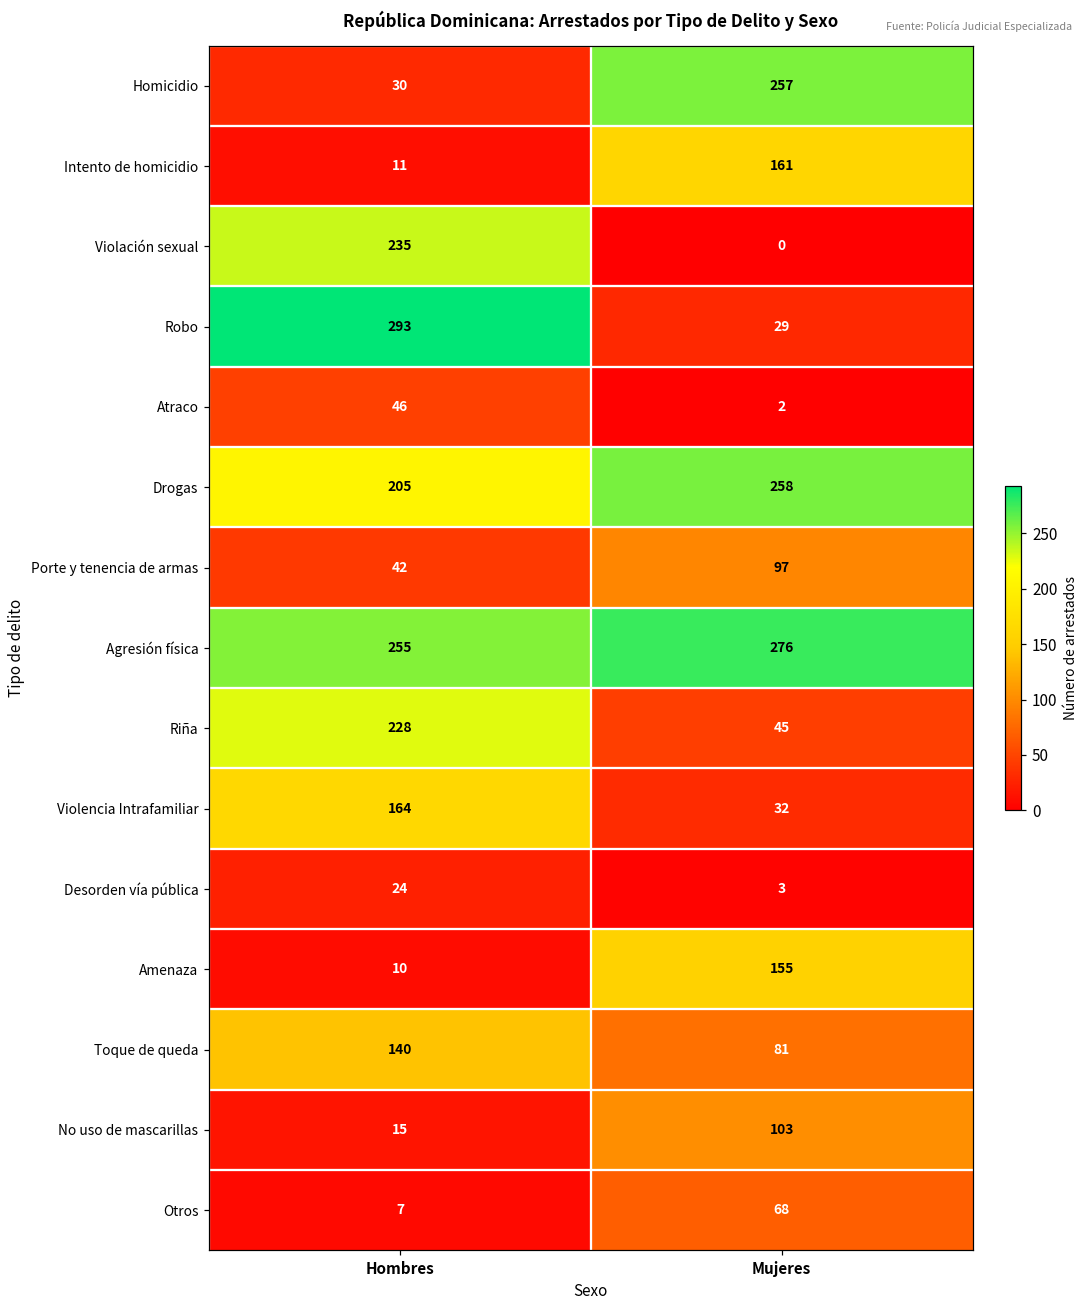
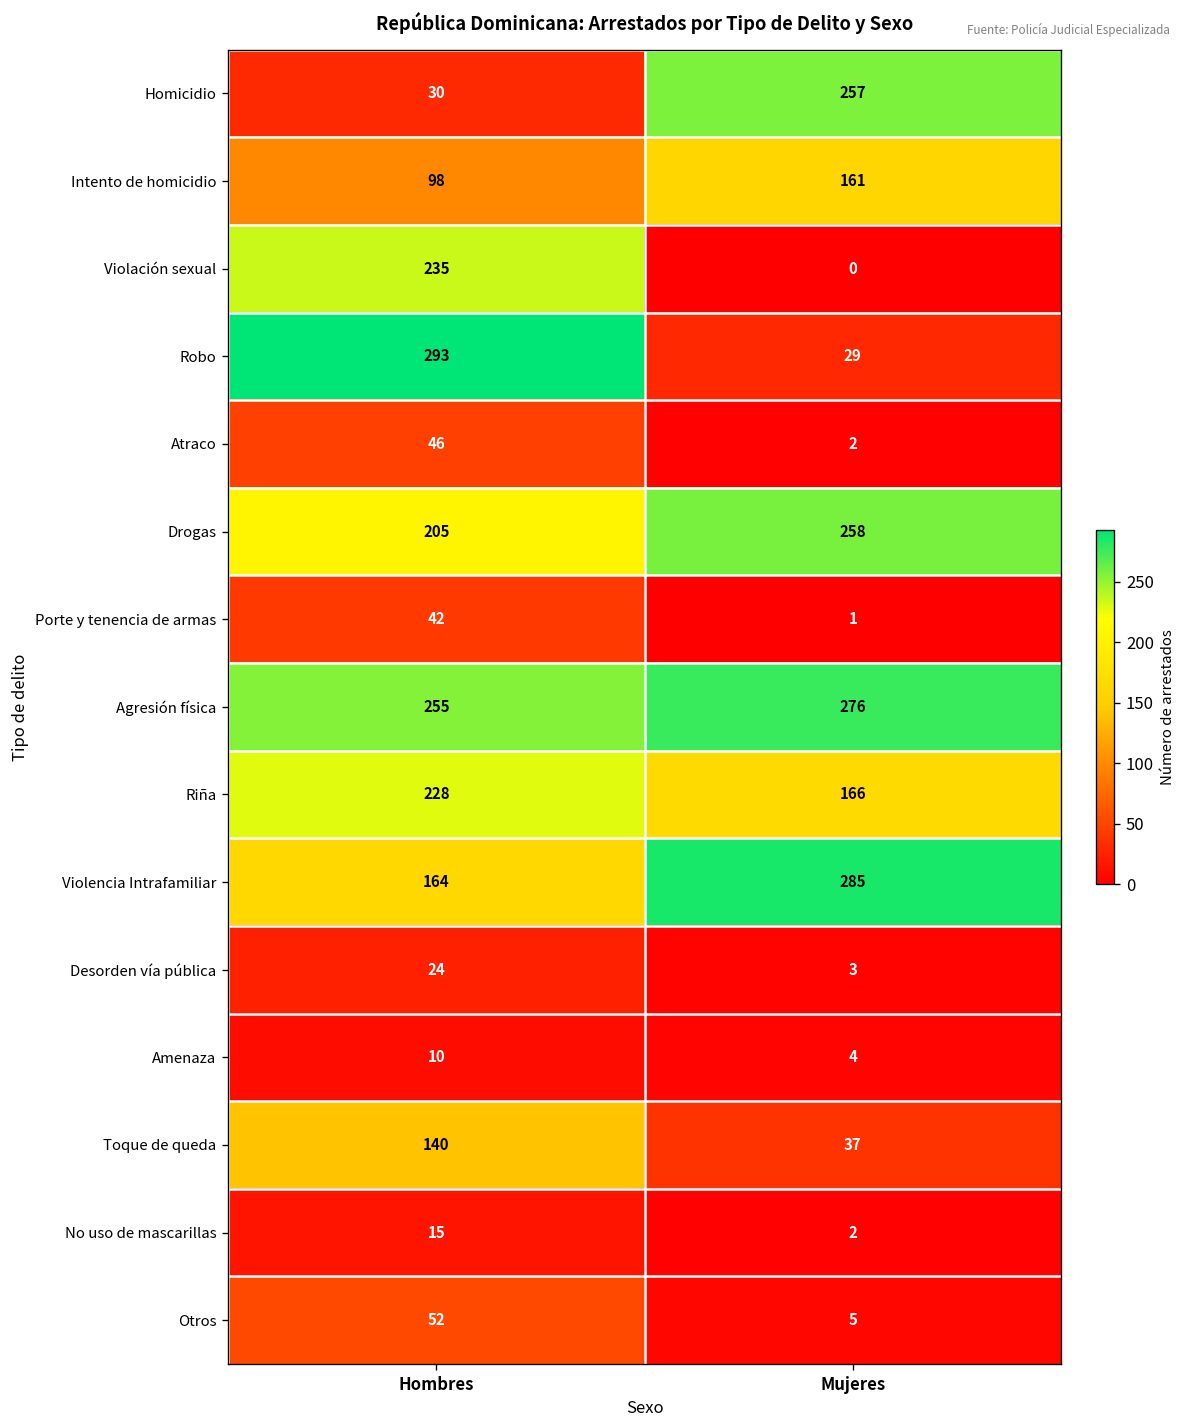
Intento de homicidio, Hombres: 11 -> 98
Porte y tenencia de armas, Mujeres: 97 -> 1
Riña, Mujeres: 45 -> 166
Violencia Intrafamiliar, Mujeres: 32 -> 285
Amenaza, Mujeres: 155 -> 4
Toque de queda, Mujeres: 81 -> 37
No uso de mascarillas, Mujeres: 103 -> 2
Otros, Hombres: 7 -> 52
Otros, Mujeres: 68 -> 5
